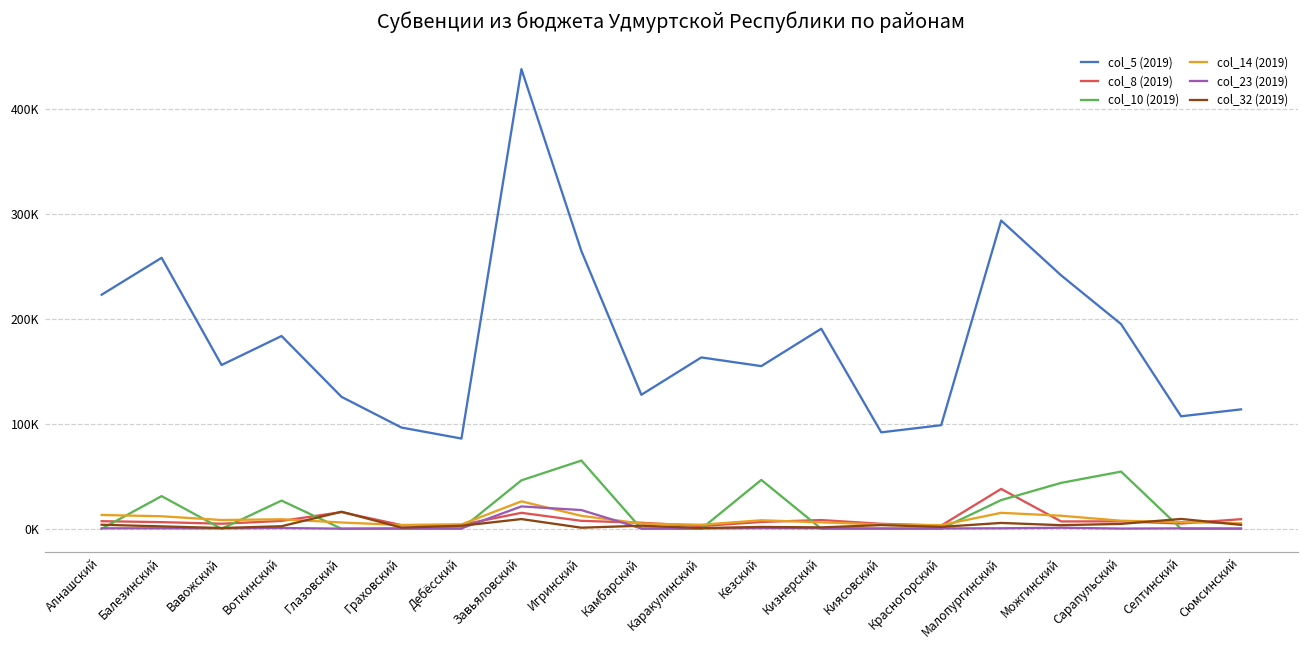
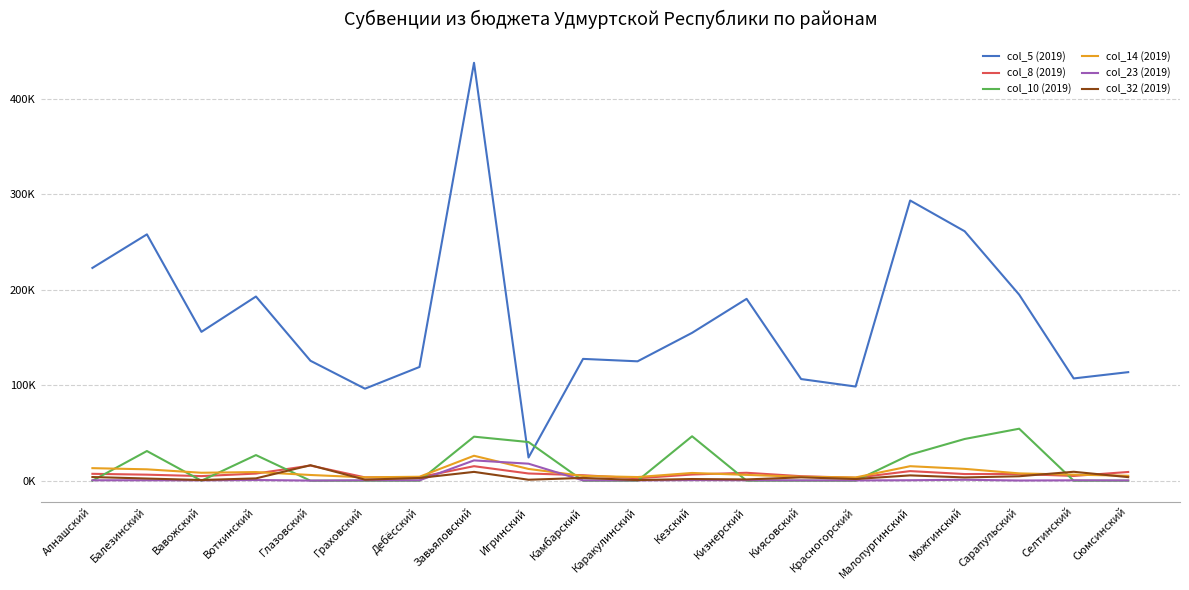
col_5 (2019), Воткинский: 180000 -> 190000
col_5 (2019), Дебёсский: 90000 -> 120000
col_5 (2019), Игринский: 260000 -> 20000
col_10 (2019), Игринский: 60000 -> 40000
col_5 (2019), Каракулинский: 160000 -> 130000
col_5 (2019), Киясовский: 90000 -> 110000
col_8 (2019), Малопургинский: 40000 -> 10000
col_5 (2019), Можгинский: 240000 -> 260000
